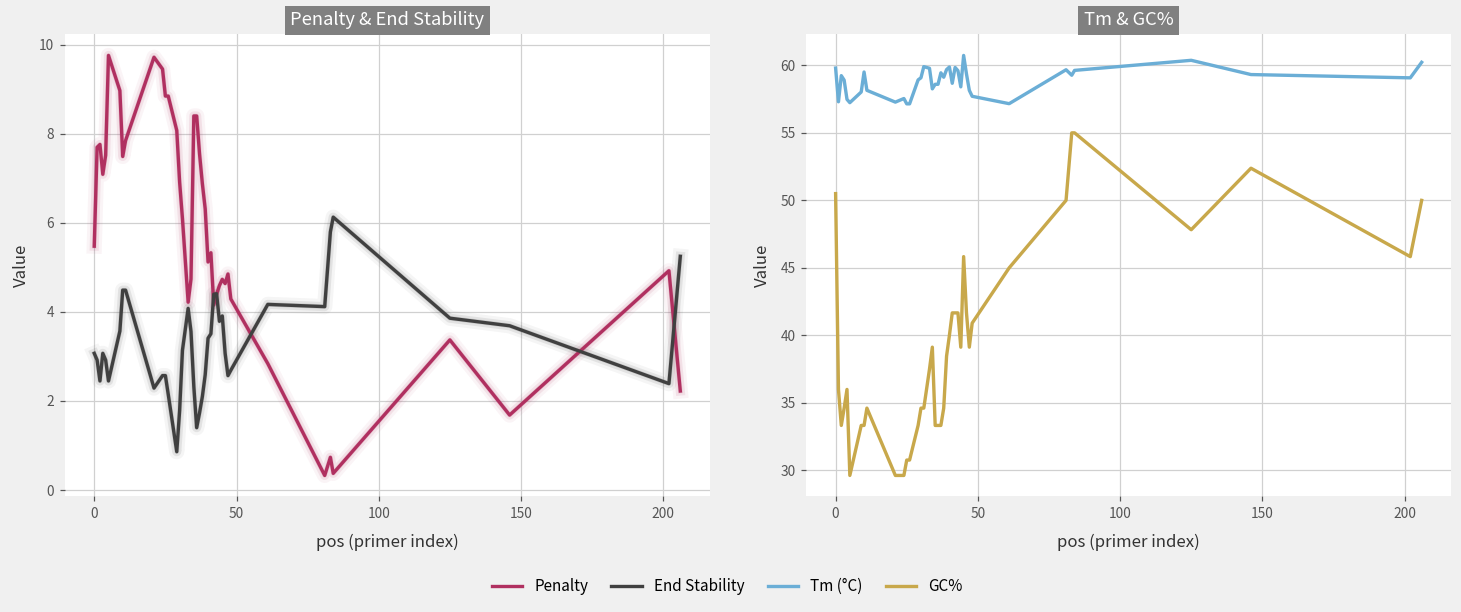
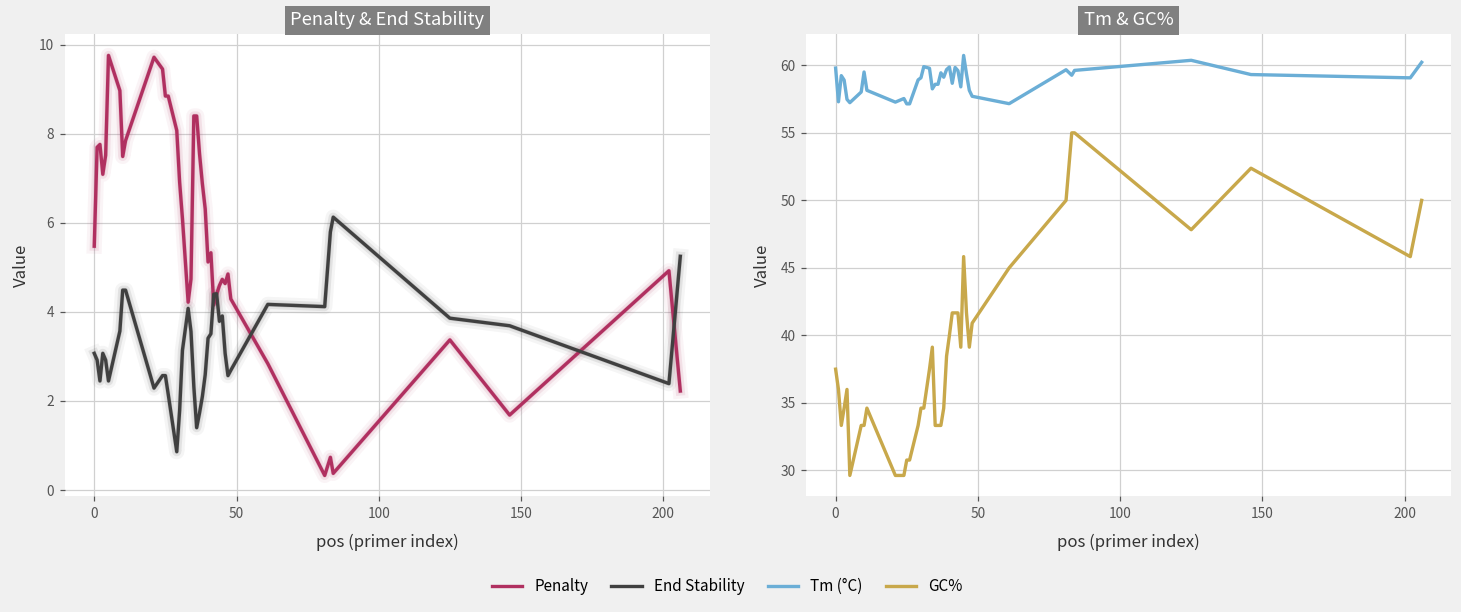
Tm & GC%, GC%, 0: 50.5 -> 37.5
